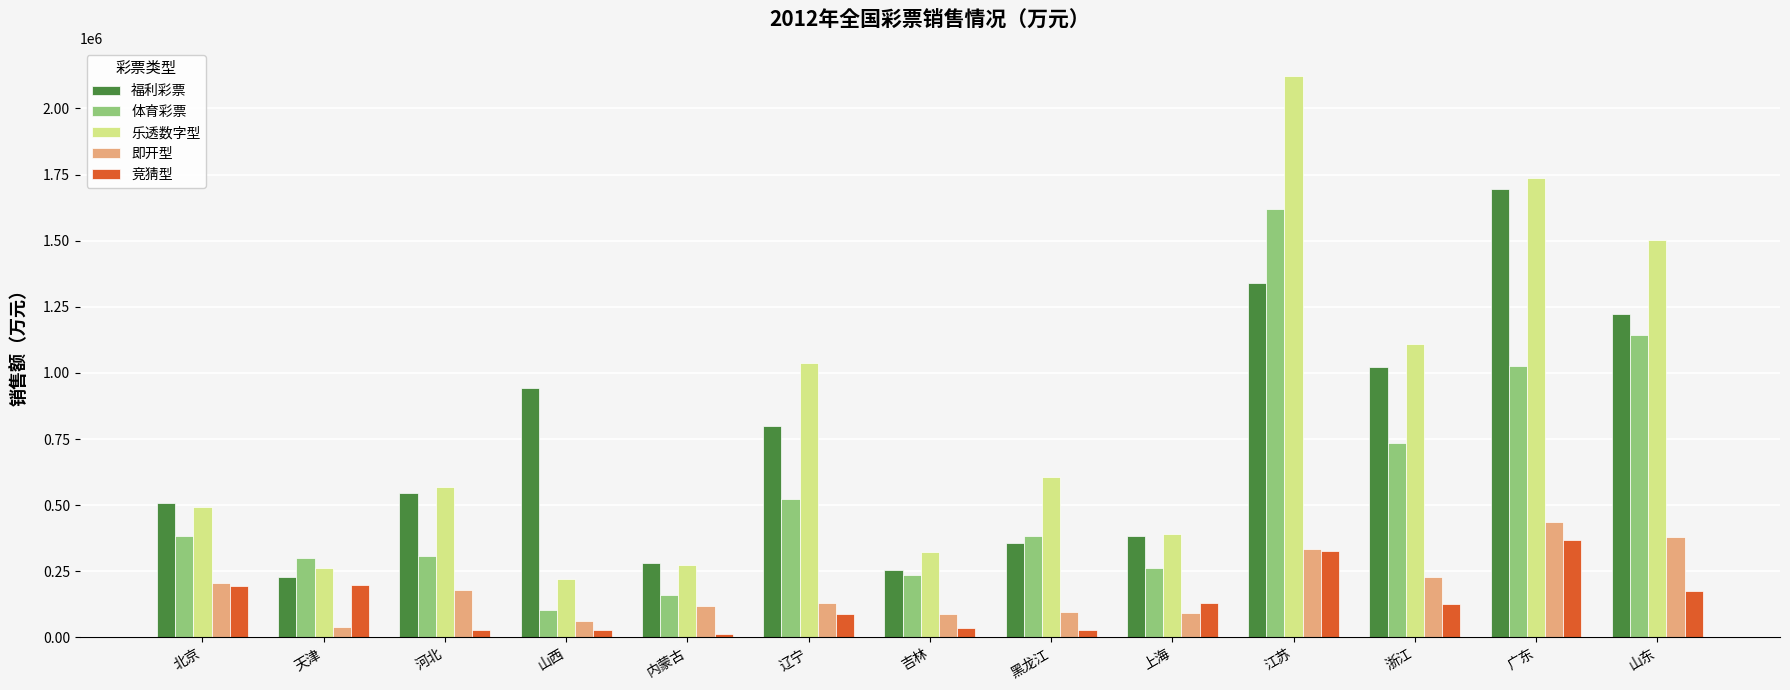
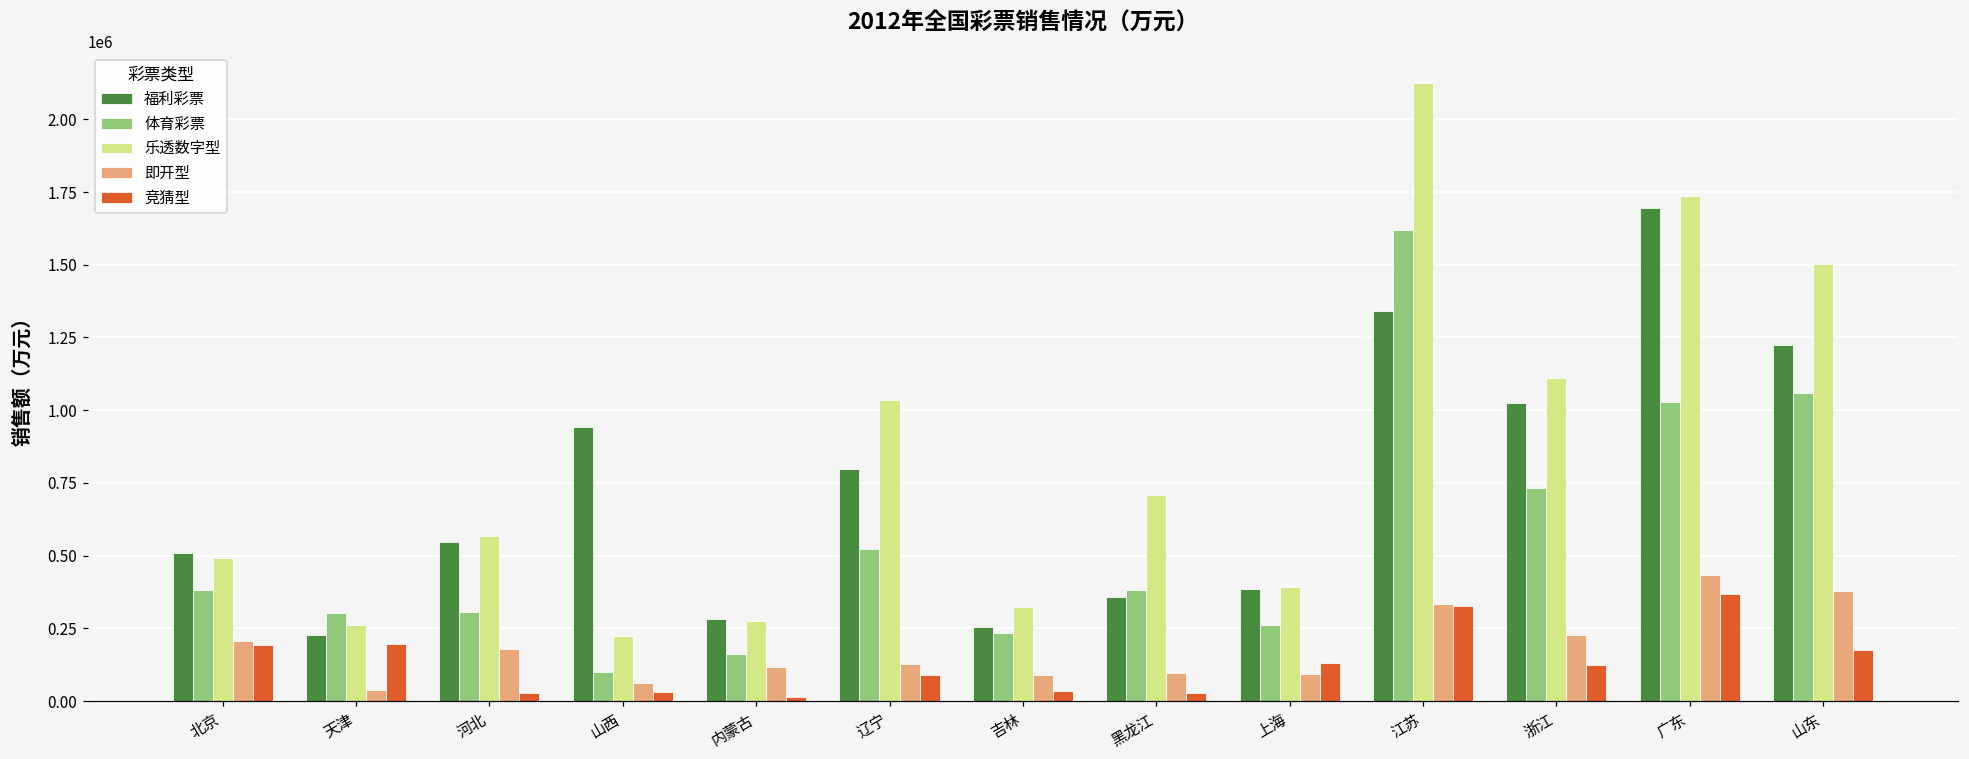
乐透数字型, 黑龙江: 600000 -> 710000
体育彩票, 山东: 1140000 -> 1060000
